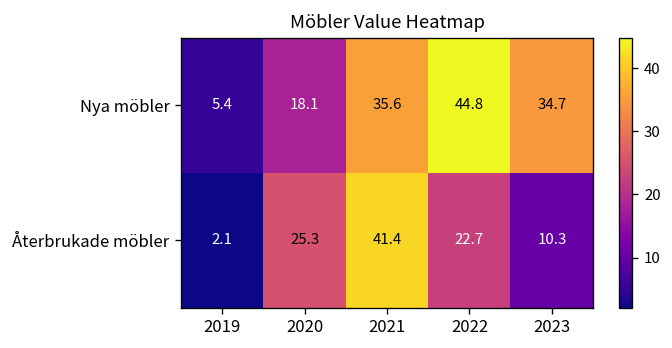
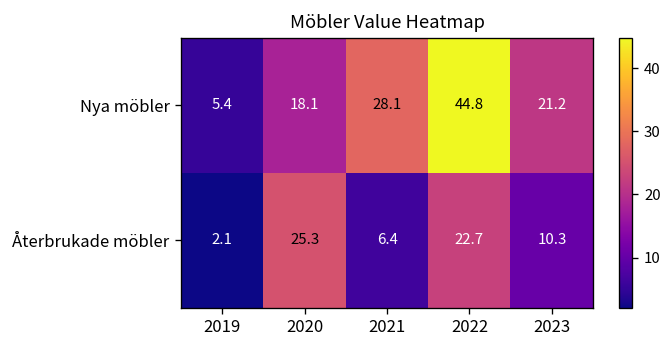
Nya möbler, 2021: 35.6 -> 28.1
Nya möbler, 2023: 34.7 -> 21.2
Återbrukade möbler, 2021: 41.4 -> 6.4
